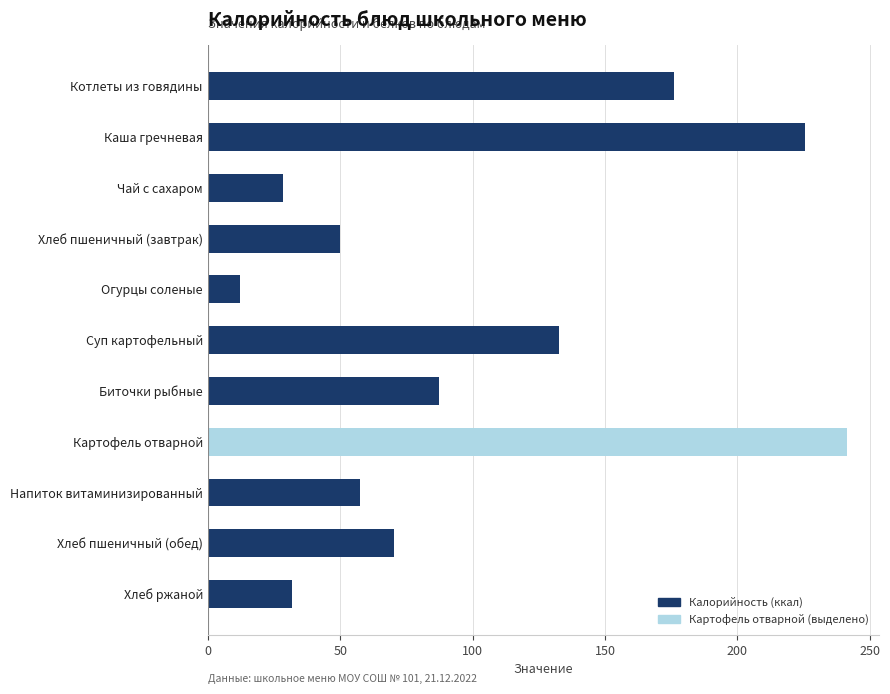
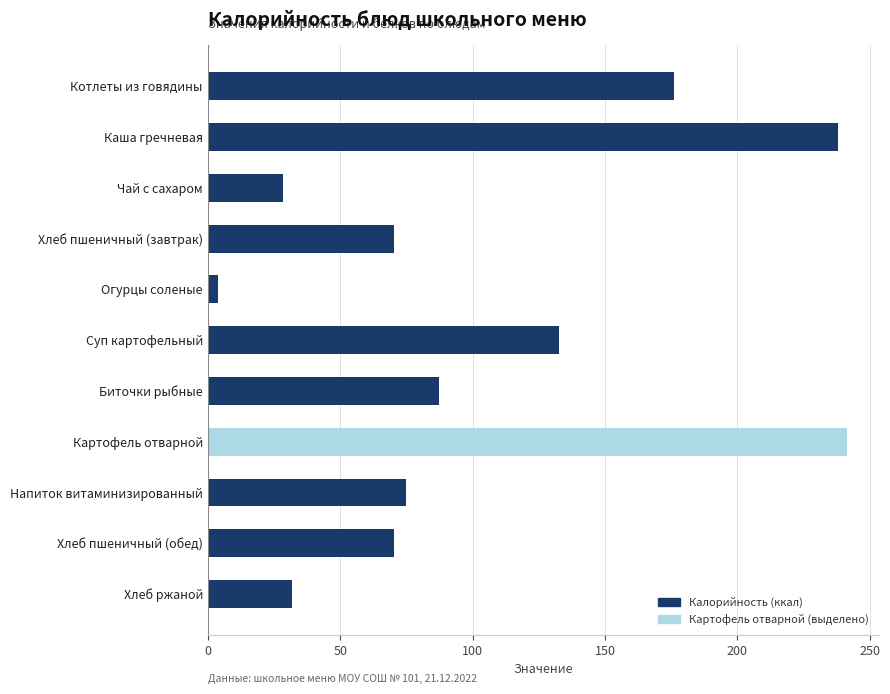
Каша гречневая: 226 -> 238
Хлеб пшеничный (завтрак): 50 -> 71
Огурцы соленые: 12 -> 4
Напиток витаминизированный: 58 -> 75
